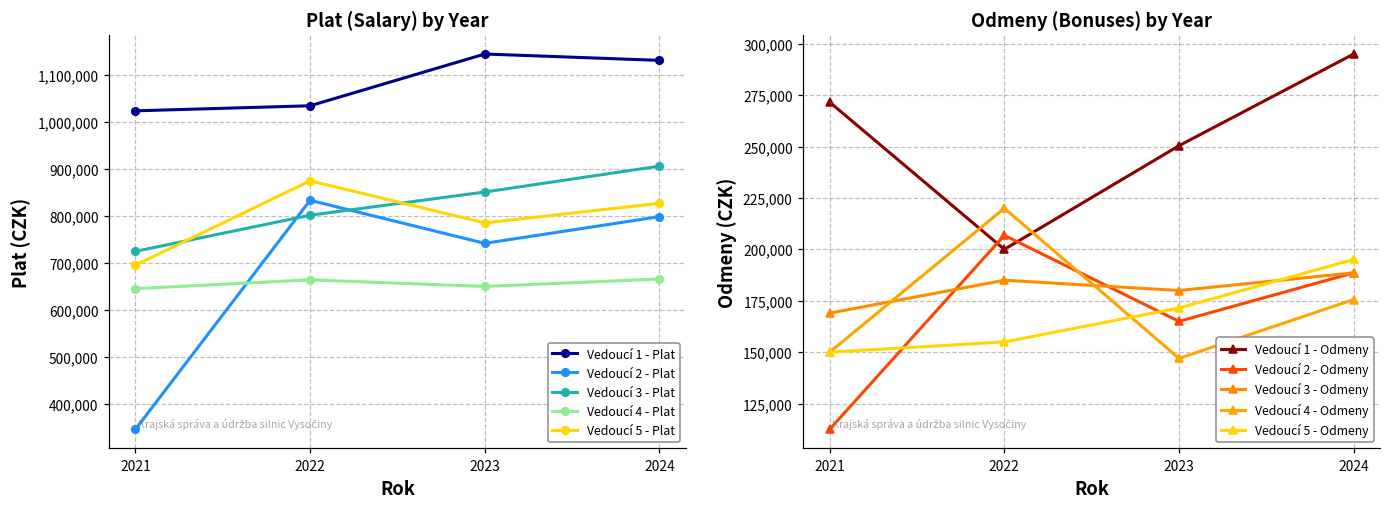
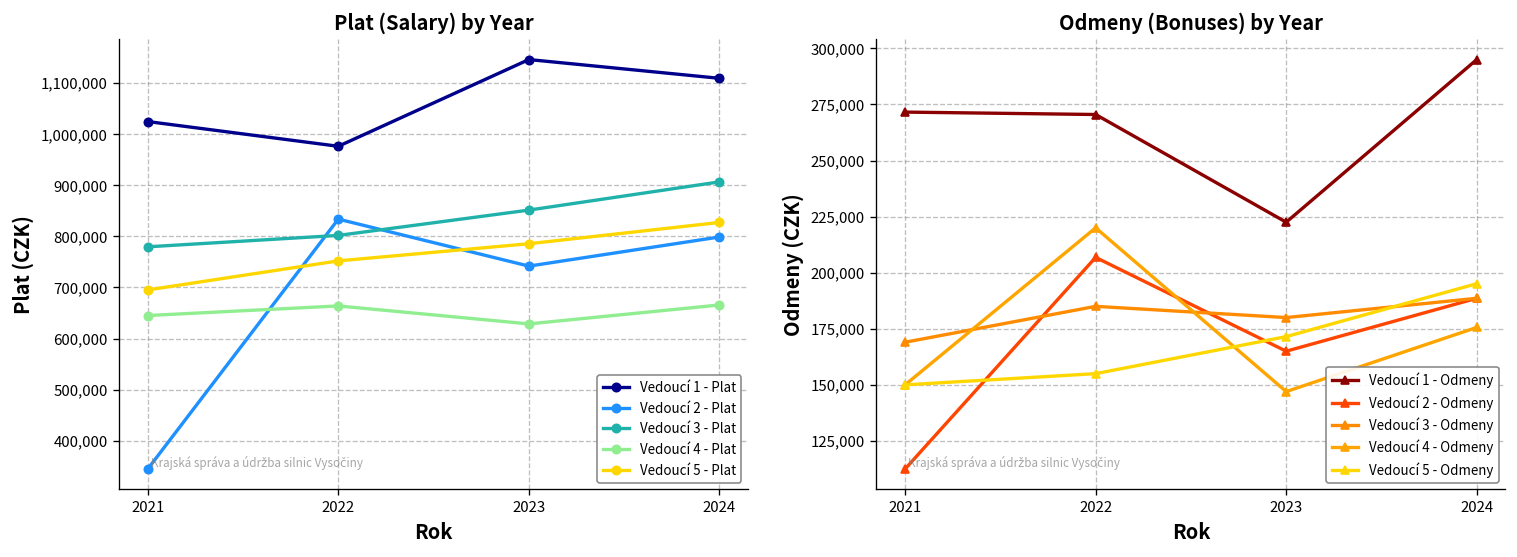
Plat (Salary) by Year, Vedoucí 3 - Plat, 2021: 720,000 -> 780,000
Plat (Salary) by Year, Vedoucí 1 - Plat, 2022: 1,040,000 -> 980,000
Plat (Salary) by Year, Vedoucí 5 - Plat, 2022: 880,000 -> 750,000
Plat (Salary) by Year, Vedoucí 4 - Plat, 2023: 650,000 -> 630,000
Plat (Salary) by Year, Vedoucí 1 - Plat, 2024: 1,130,000 -> 1,110,000
Odmeny (Bonuses) by Year, Vedoucí 1 - Odmeny, 2022: 200,000 -> 271,000
Odmeny (Bonuses) by Year, Vedoucí 1 - Odmeny, 2023: 250,000 -> 223,000
